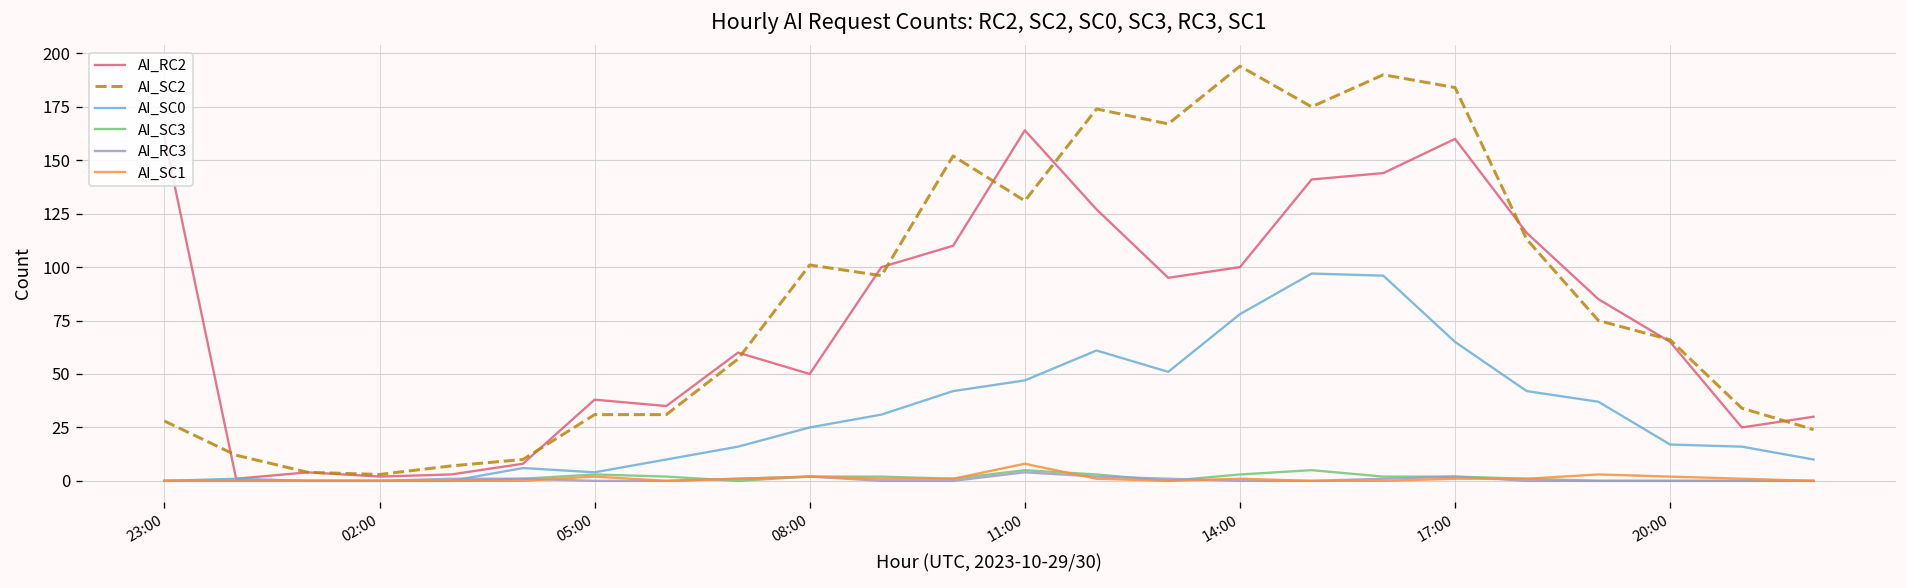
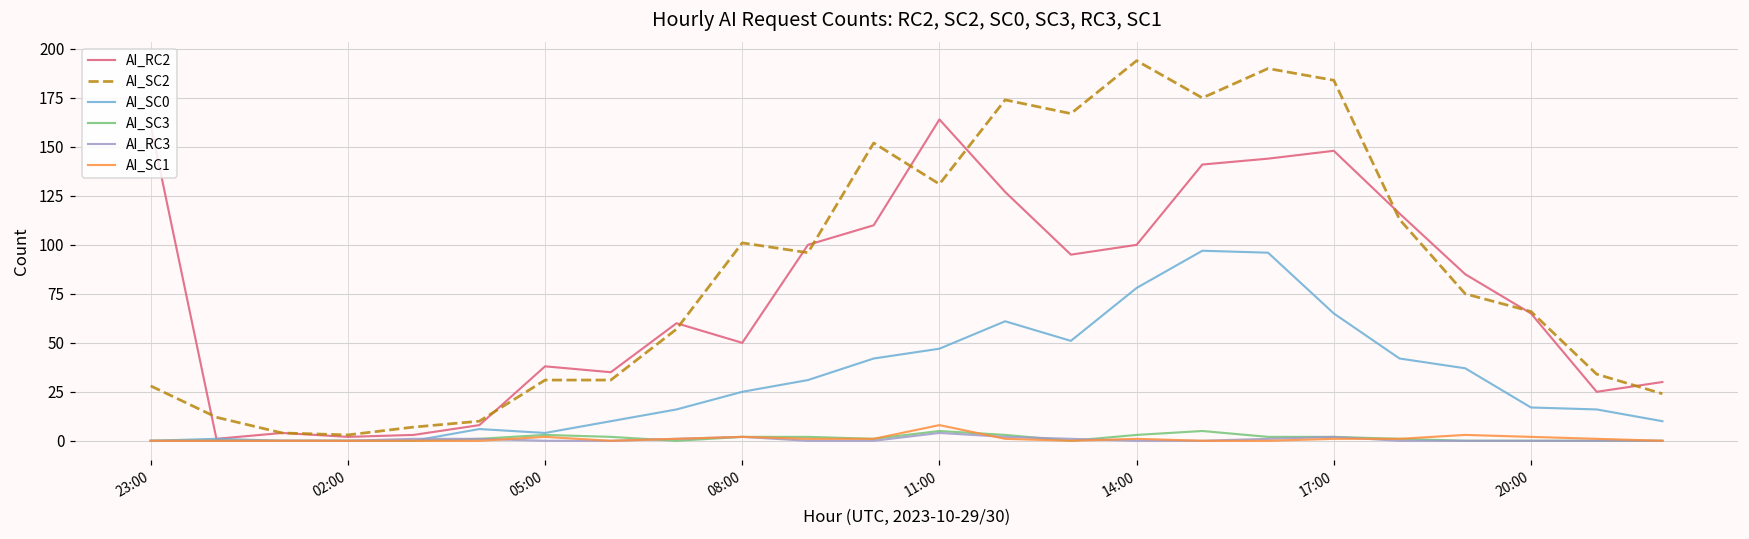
AI_RC2, 17:00: 160 -> 148
